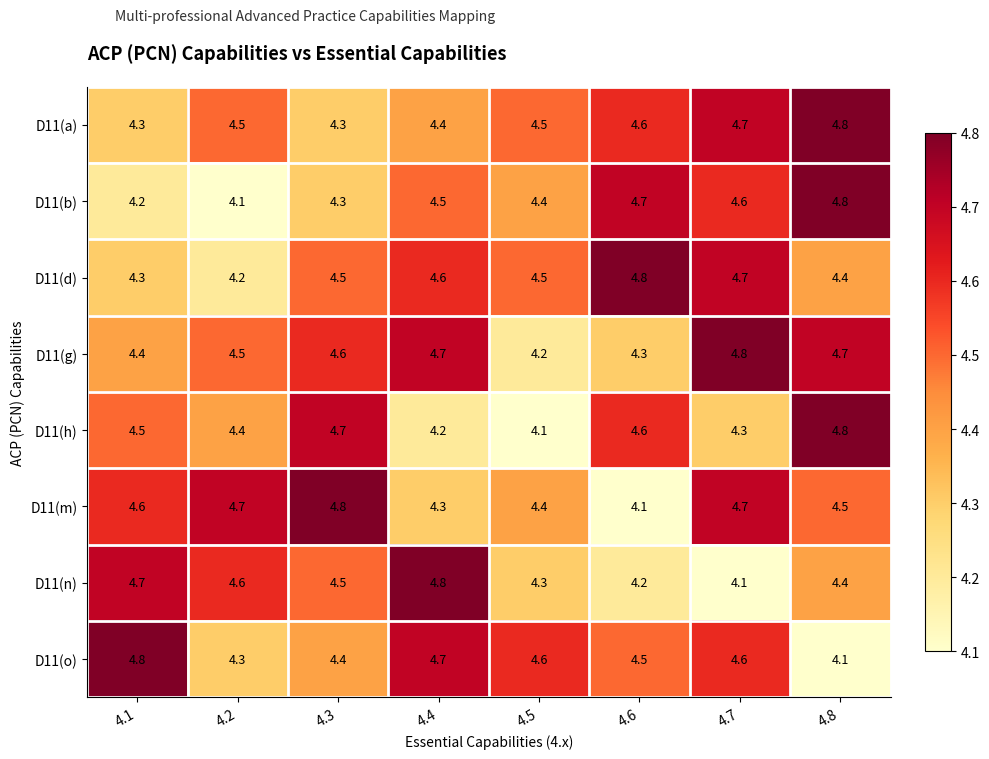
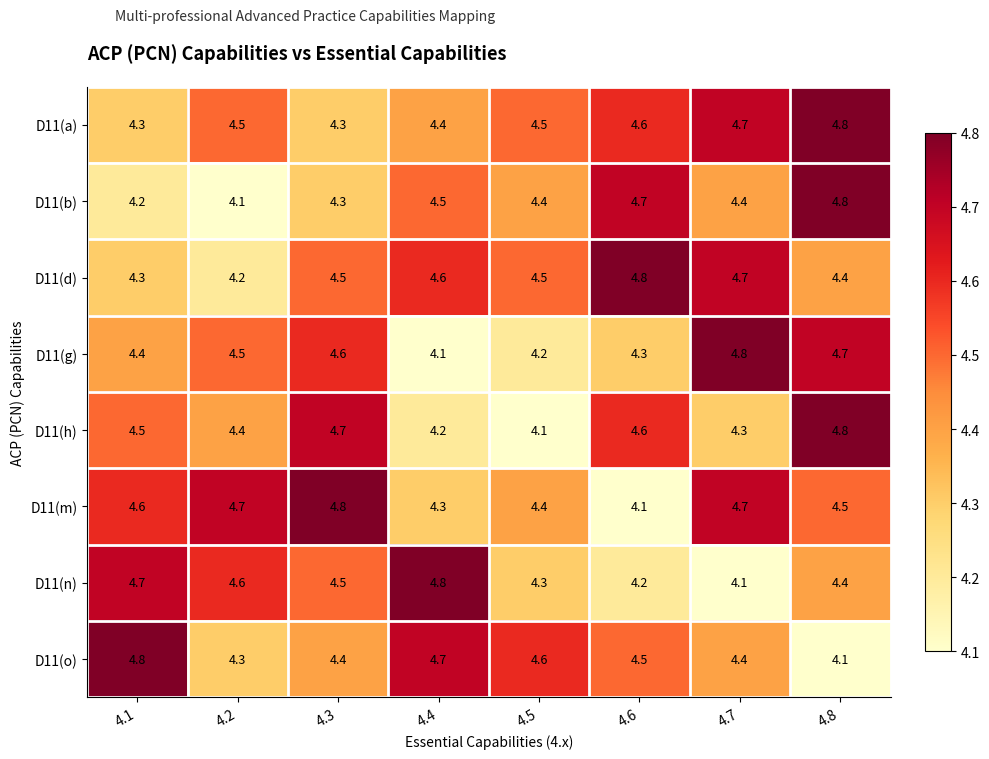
D11(b), 4.7: 4.6 -> 4.4
D11(g), 4.4: 4.7 -> 4.1
D11(o), 4.7: 4.6 -> 4.4
